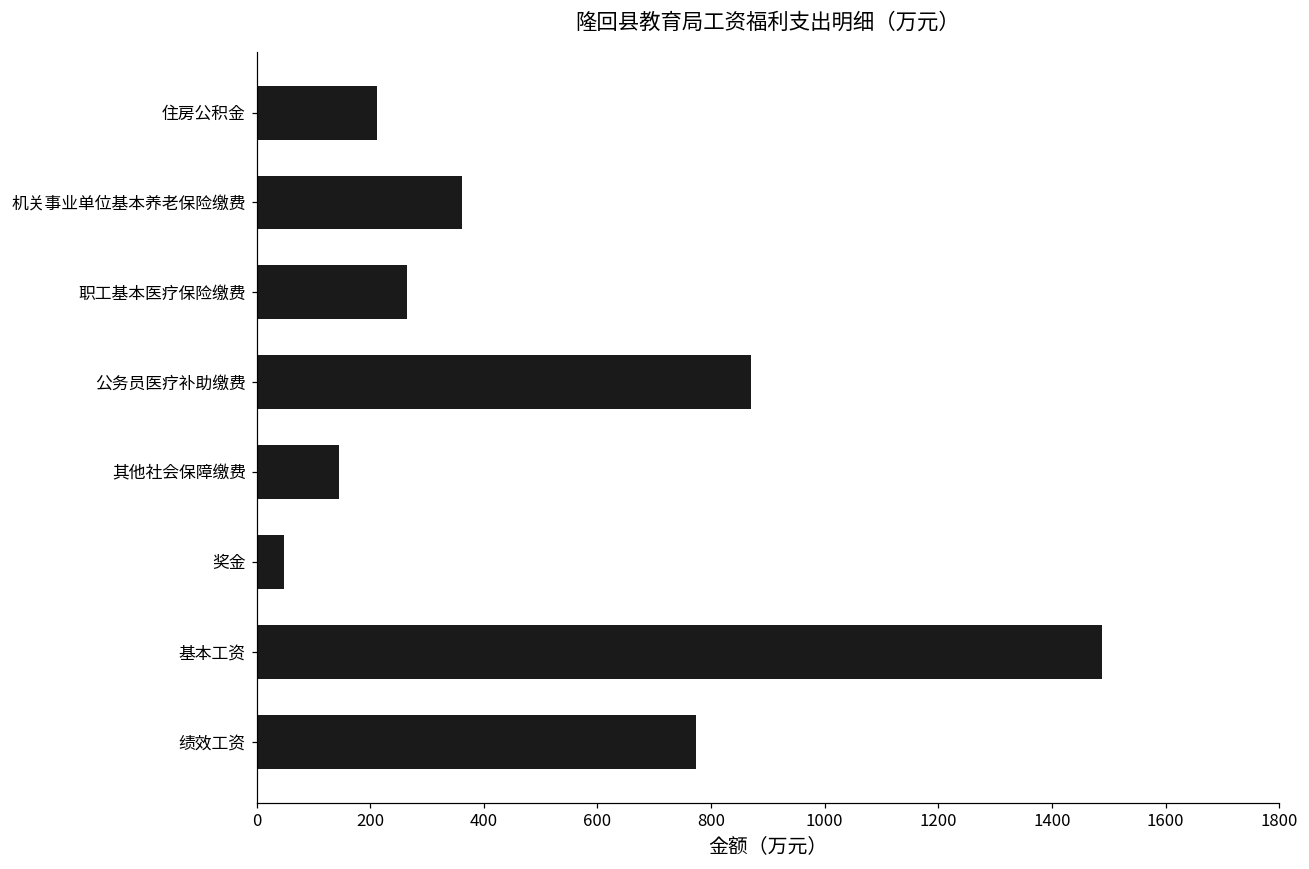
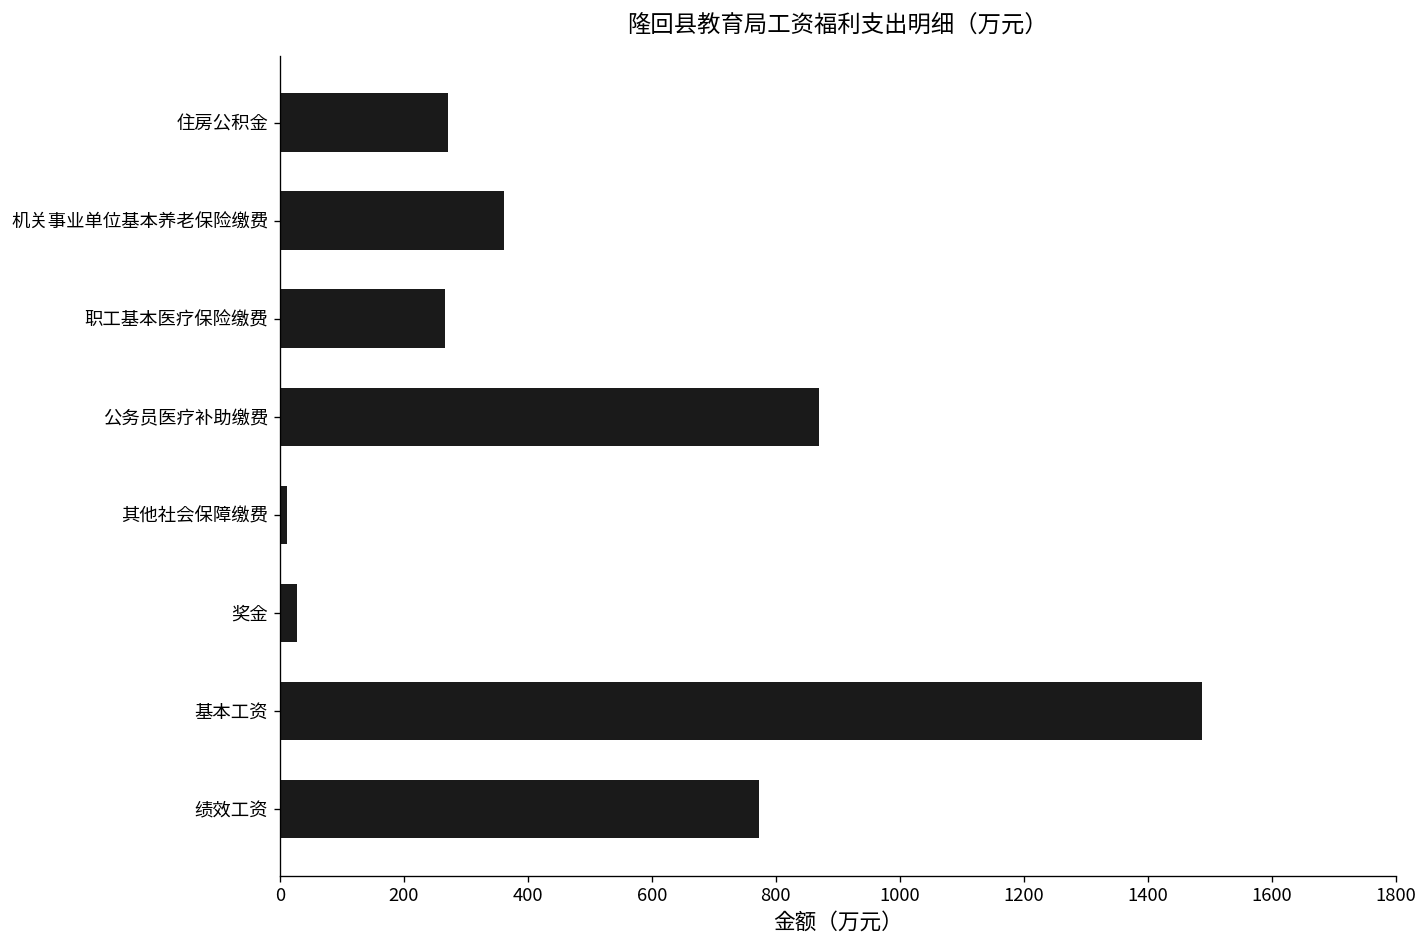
住房公积金: 210 -> 270
其他社会保障缴费: 150 -> 10
奖金: 50 -> 30
